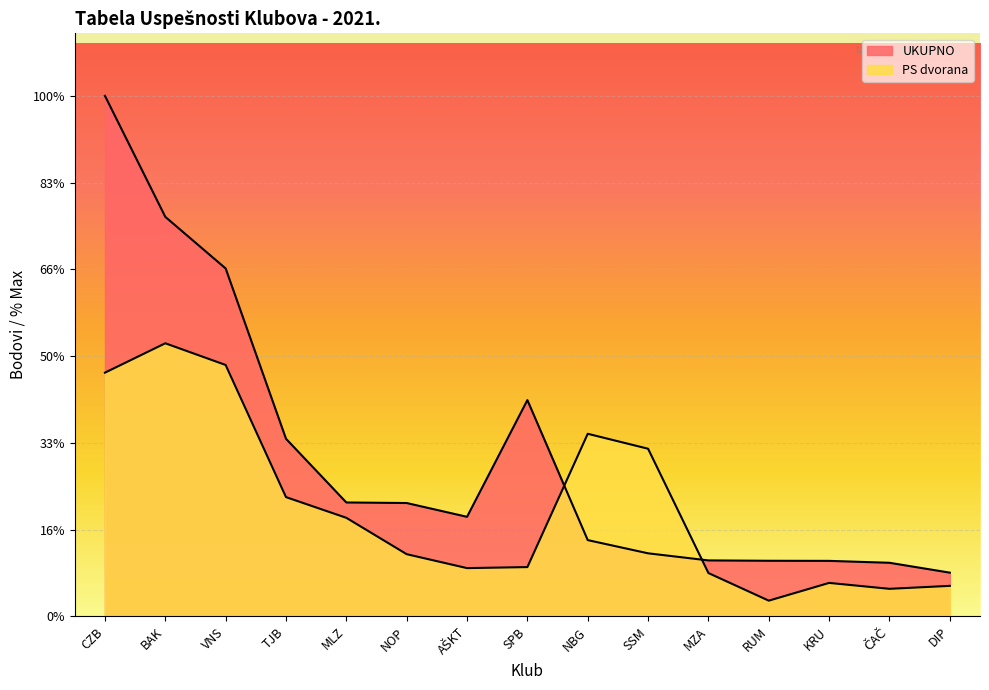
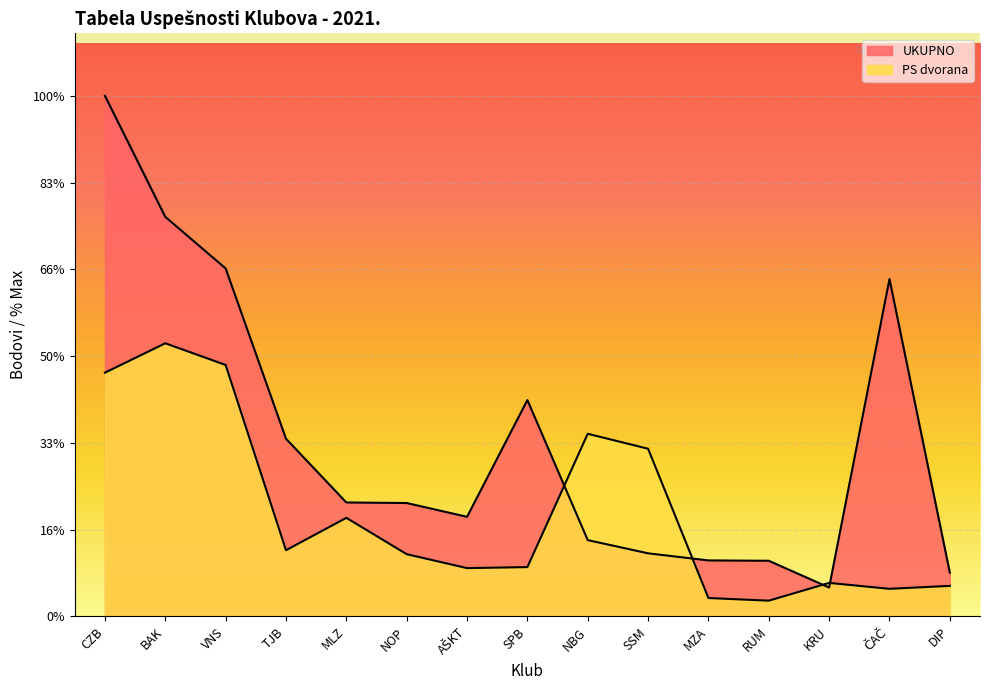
PS dvorana, TJB: 23% -> 13%
PS dvorana, MZA: 8% -> 4%
UKUPNO, KRU: 11% -> 6%
UKUPNO, ČAČ: 10% -> 65%
